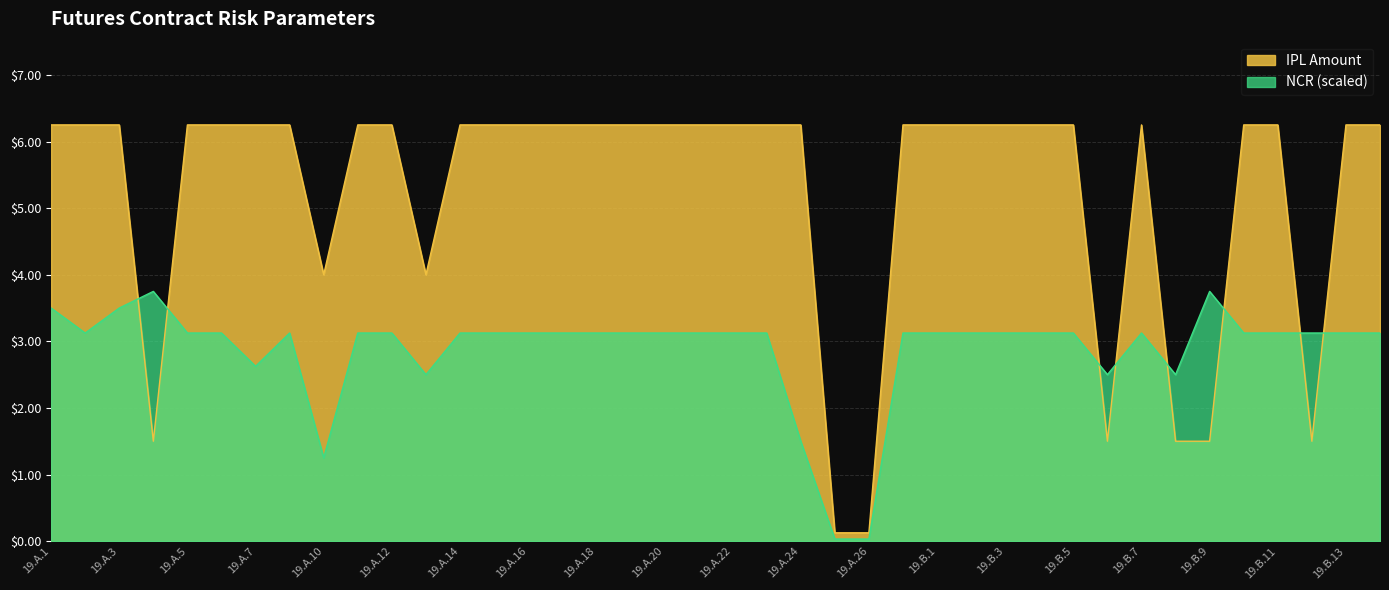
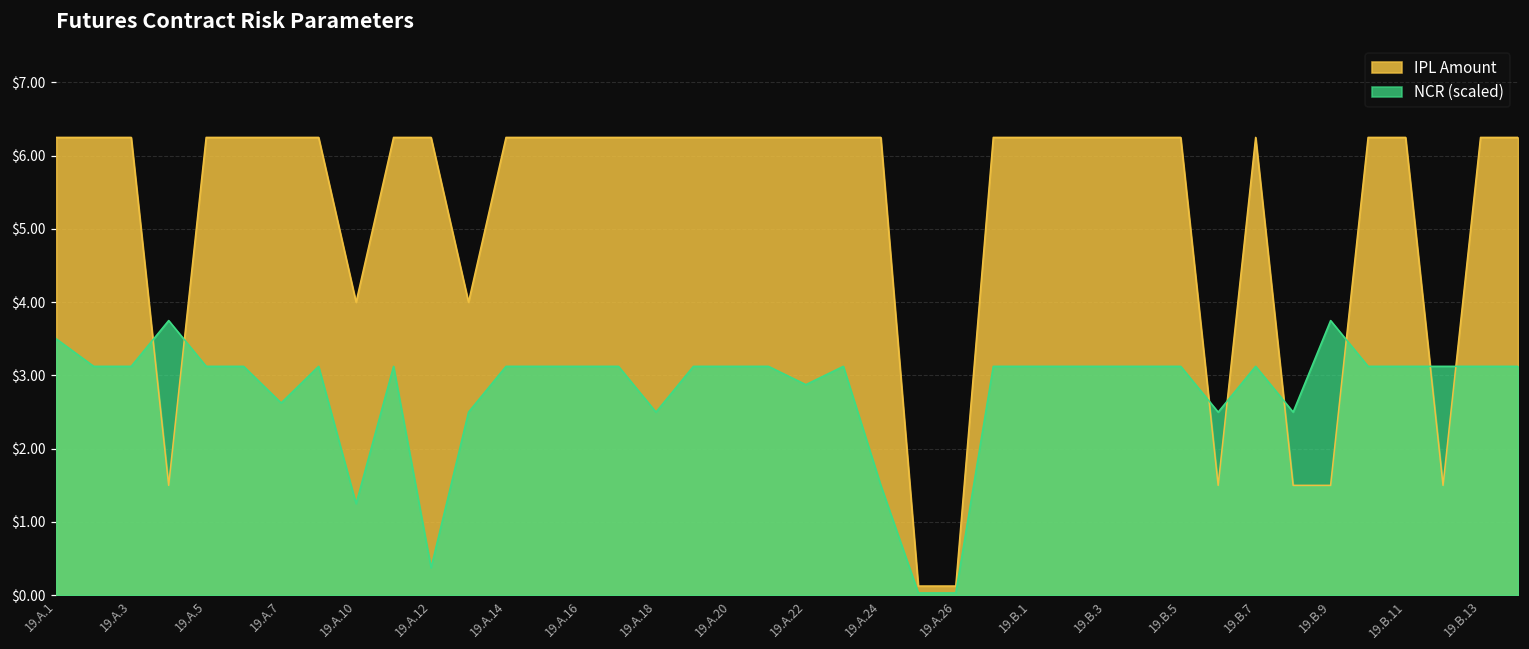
NCR (scaled), 19.A.3: $3.5 -> $3.1
NCR (scaled), 19.A.12: $3.1 -> $0.4
NCR (scaled), 19.A.18: $3.1 -> $2.5
NCR (scaled), 19.A.22: $3.1 -> $2.9
